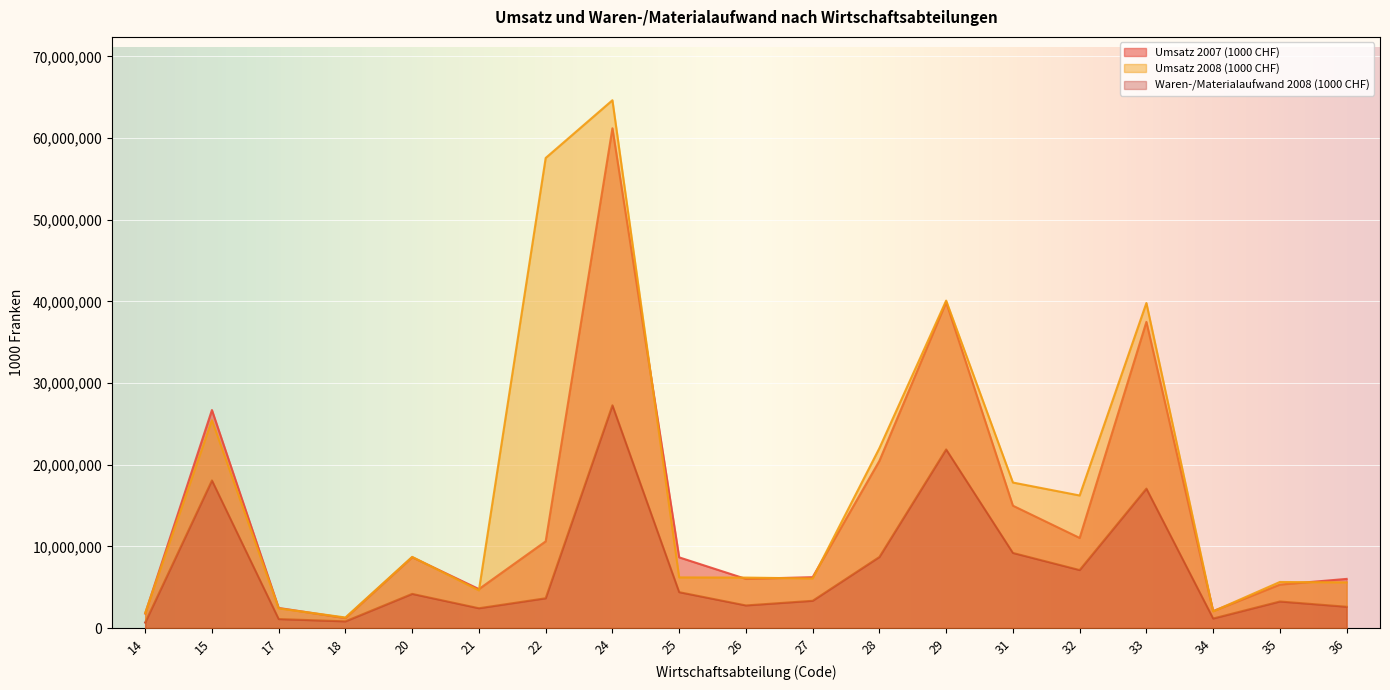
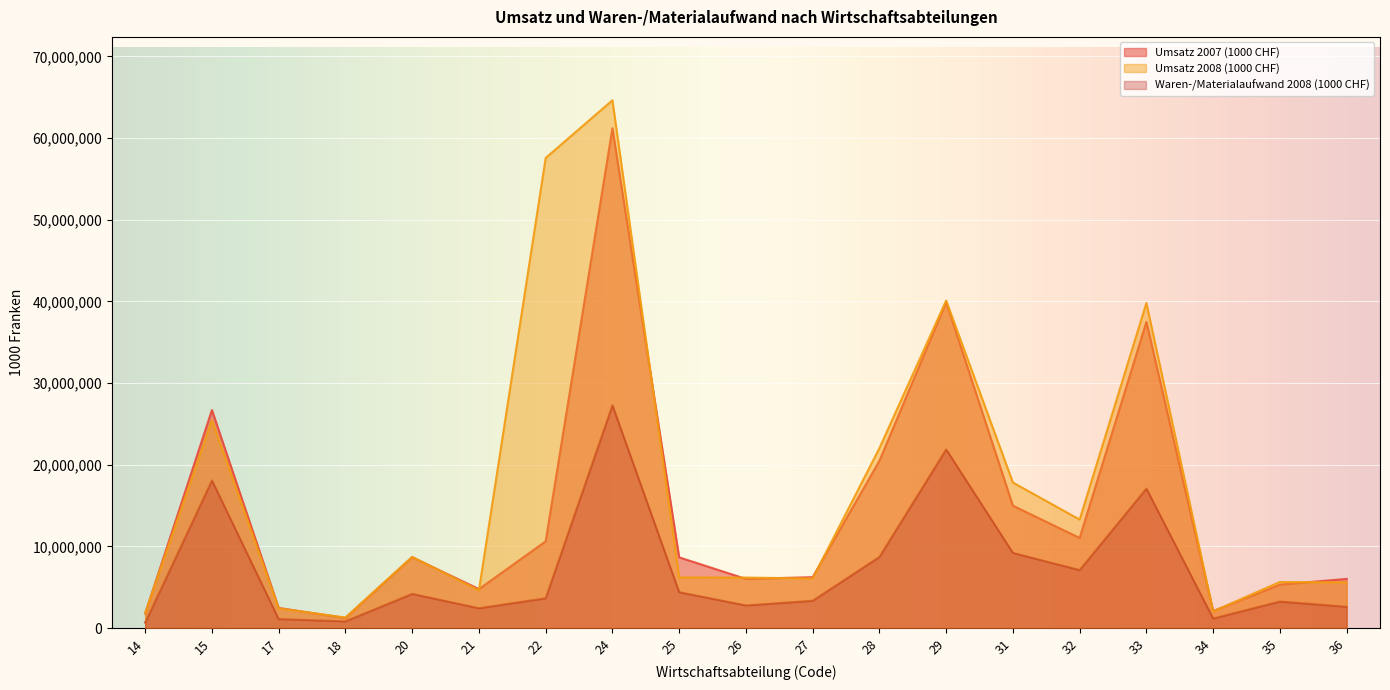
Umsatz 2008 (1000 CHF), 32: 16,000,000 -> 13,000,000
